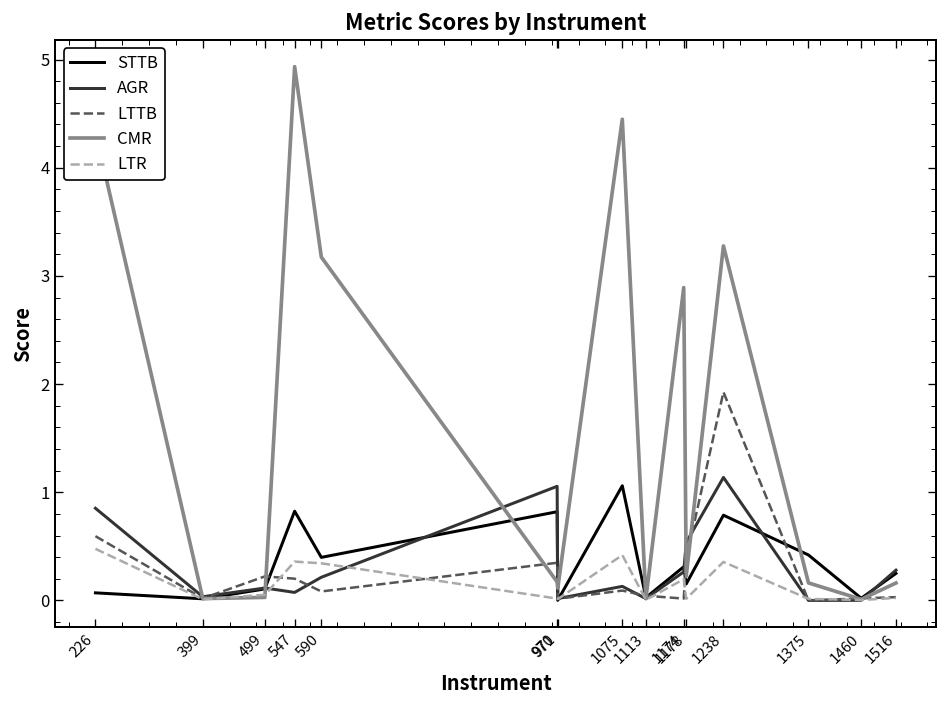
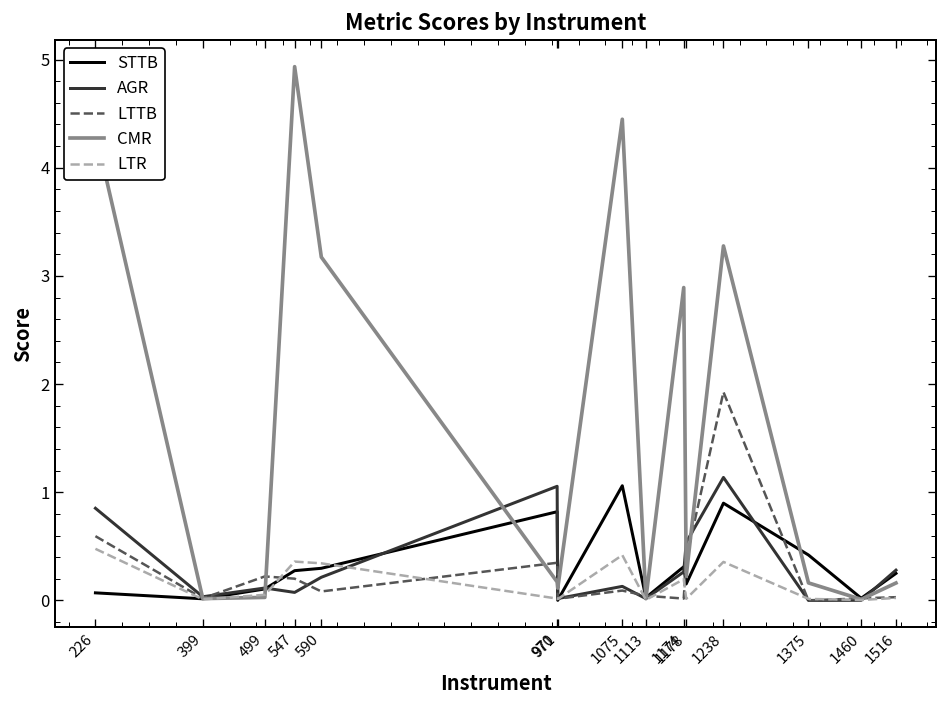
STTB, 547: 0.8 -> 0.3
STTB, 590: 0.4 -> 0.3
STTB, 1238: 0.8 -> 0.9
